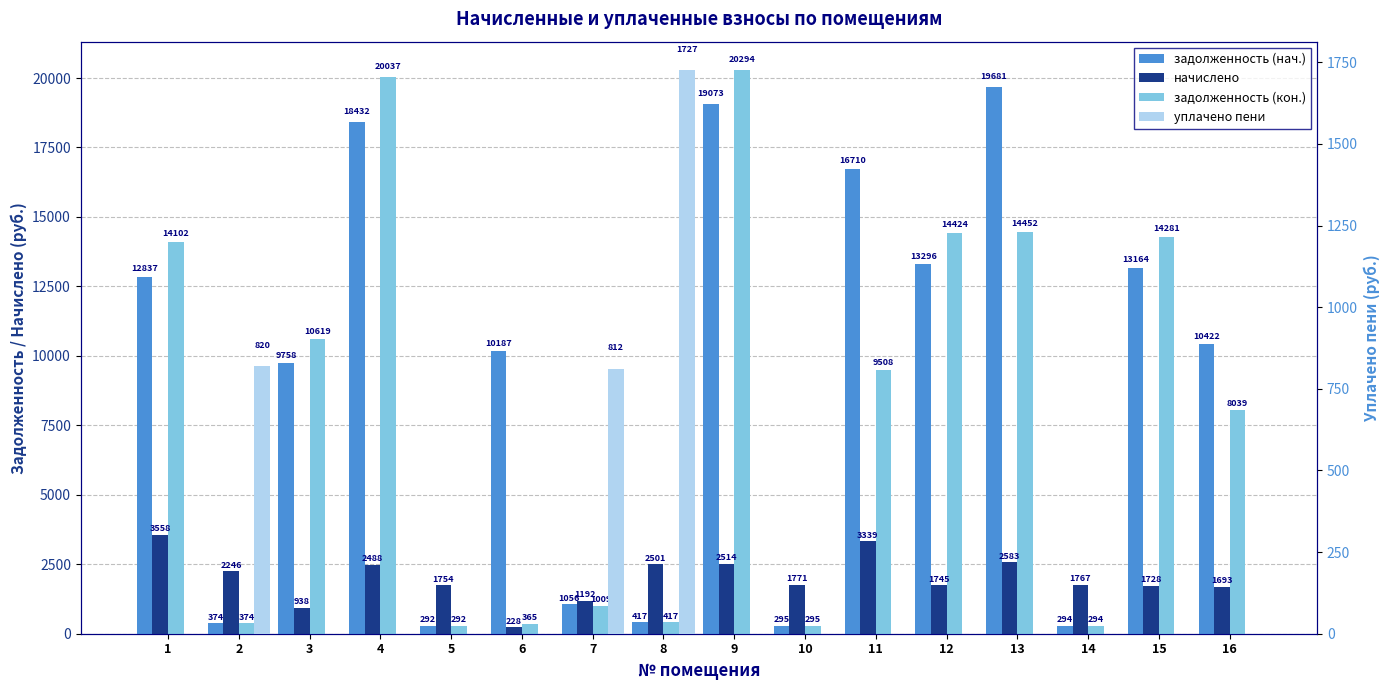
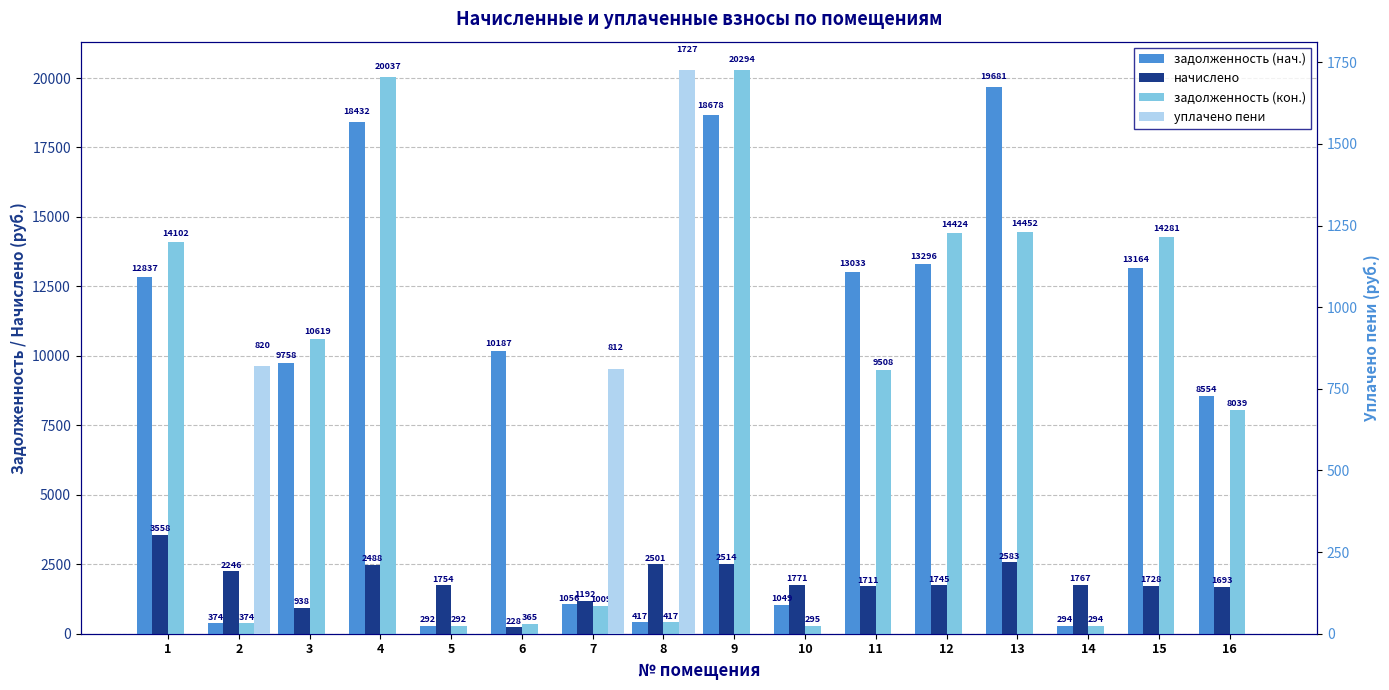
задолженность (нач.), 9: 19073 -> 18678
задолженность (нач.), 10: 295 -> 1049
задолженность (нач.), 11: 16710 -> 13033
начислено, 11: 3339 -> 1711
задолженность (нач.), 16: 10422 -> 8554
